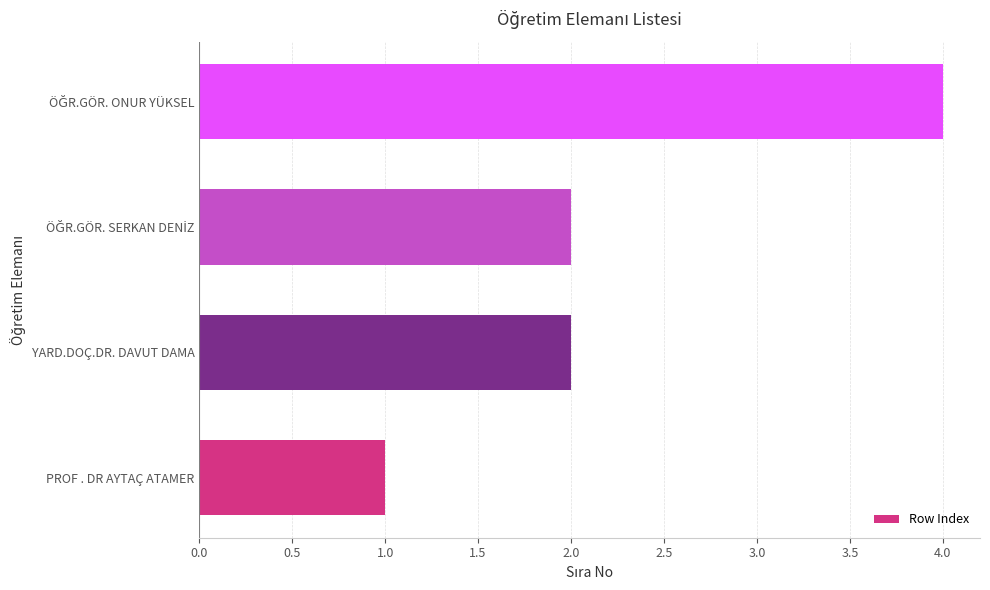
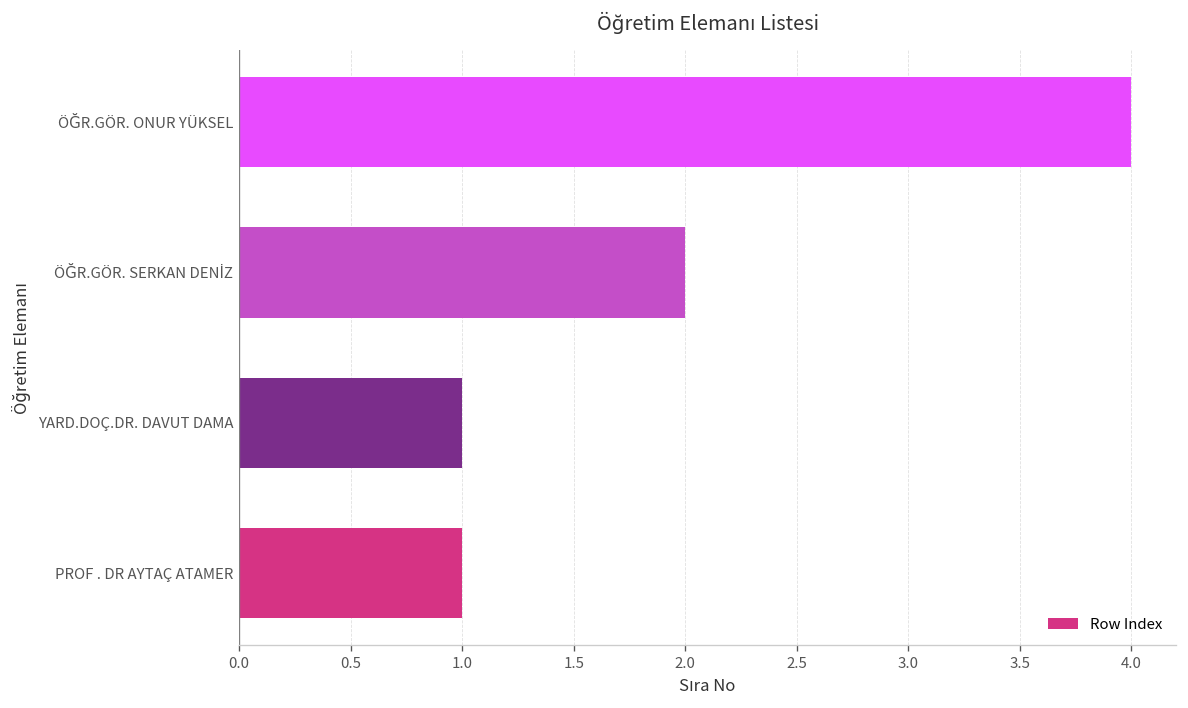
YARD.DOÇ.DR. DAVUT DAMA: 2 -> 1
